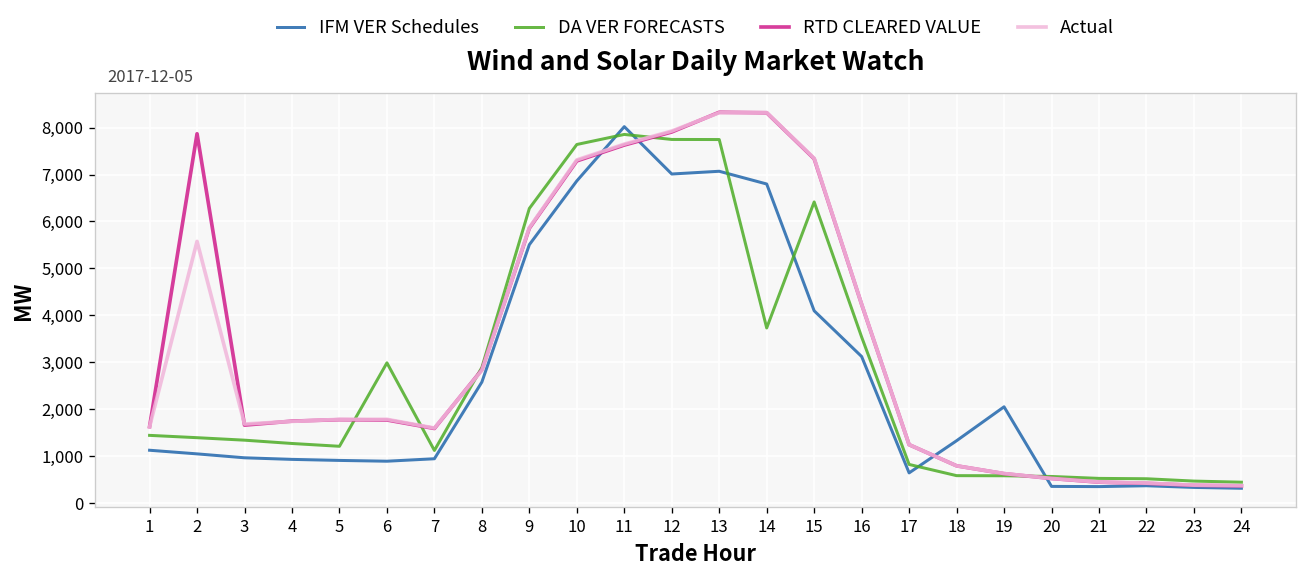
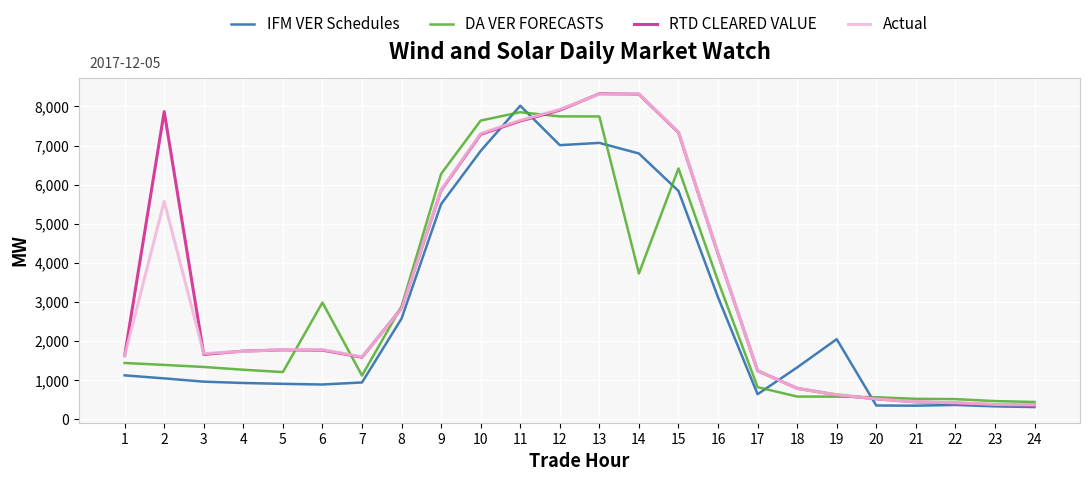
IFM VER Schedules, 15: 4,100 -> 5,800
